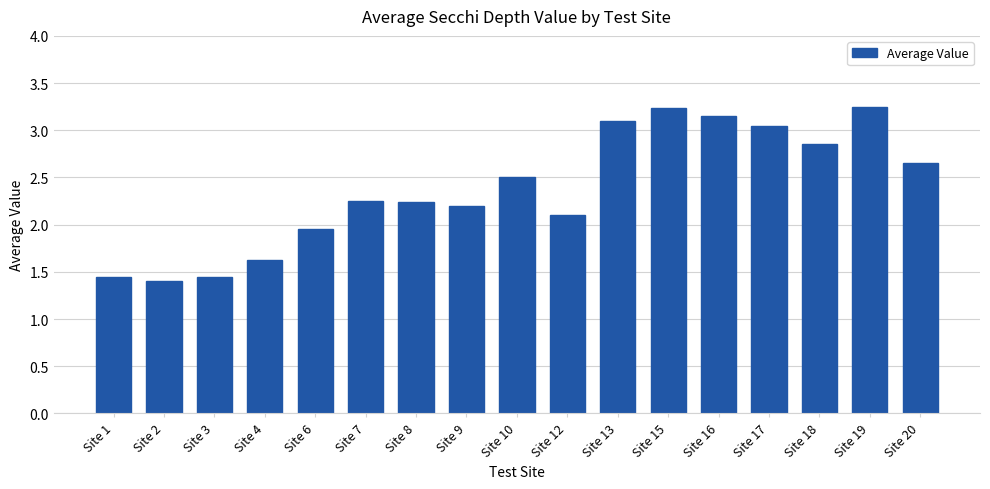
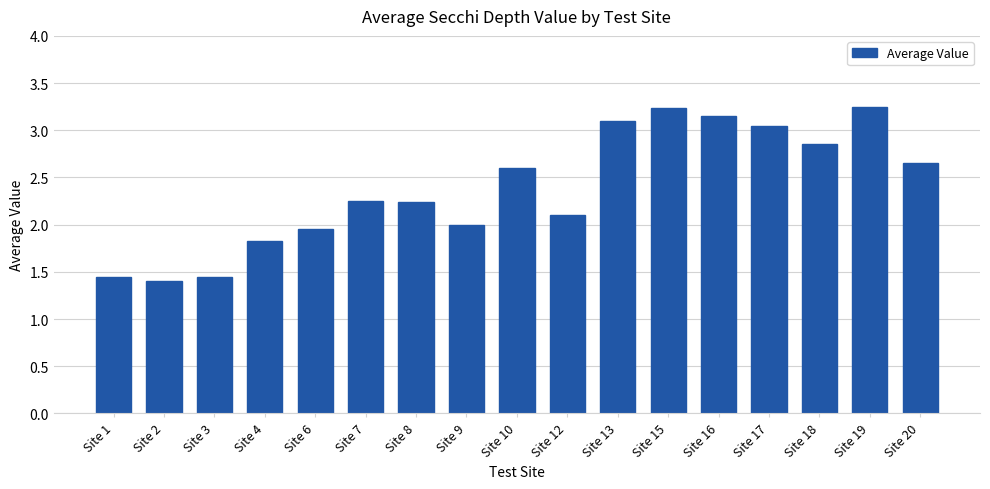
Site 4: 1.6 -> 1.8
Site 9: 2.2 -> 2.0
Site 10: 2.5 -> 2.6
